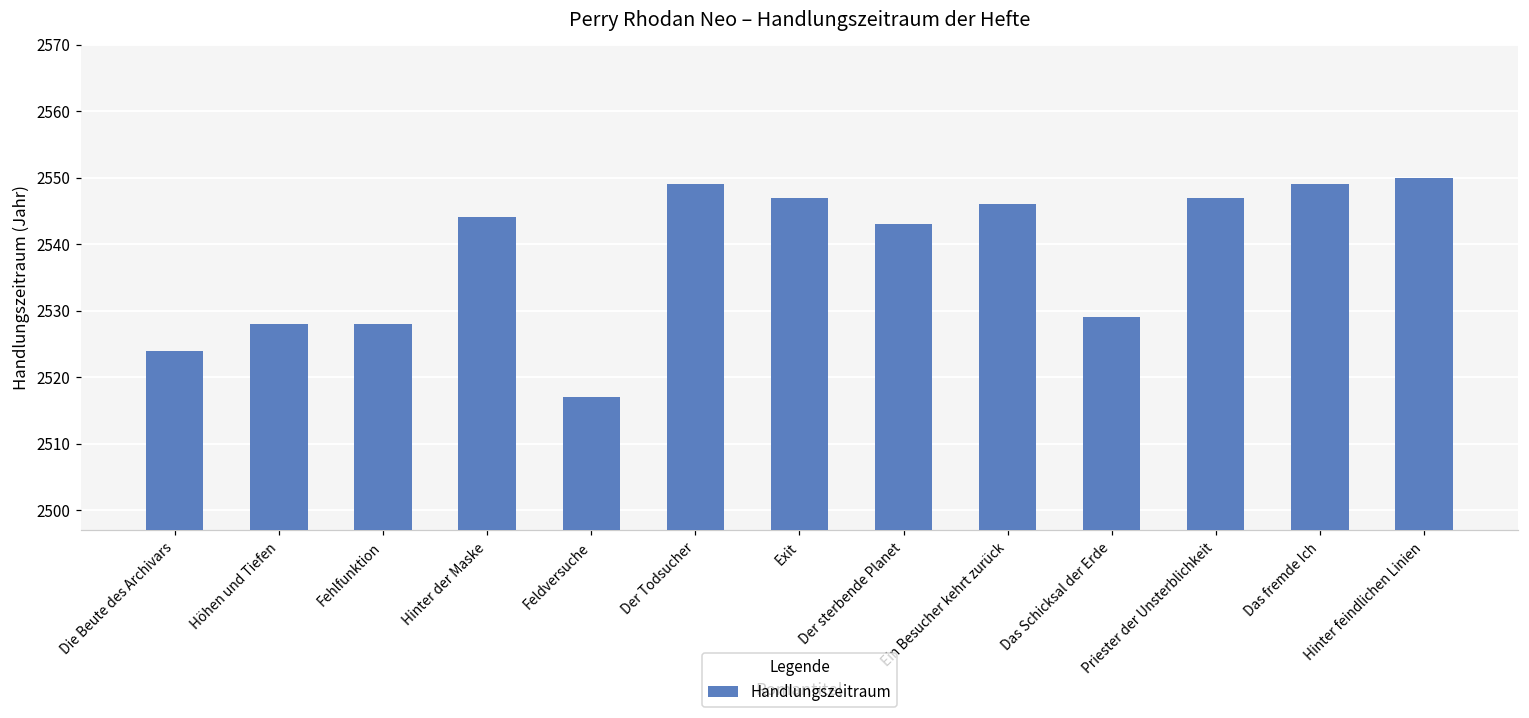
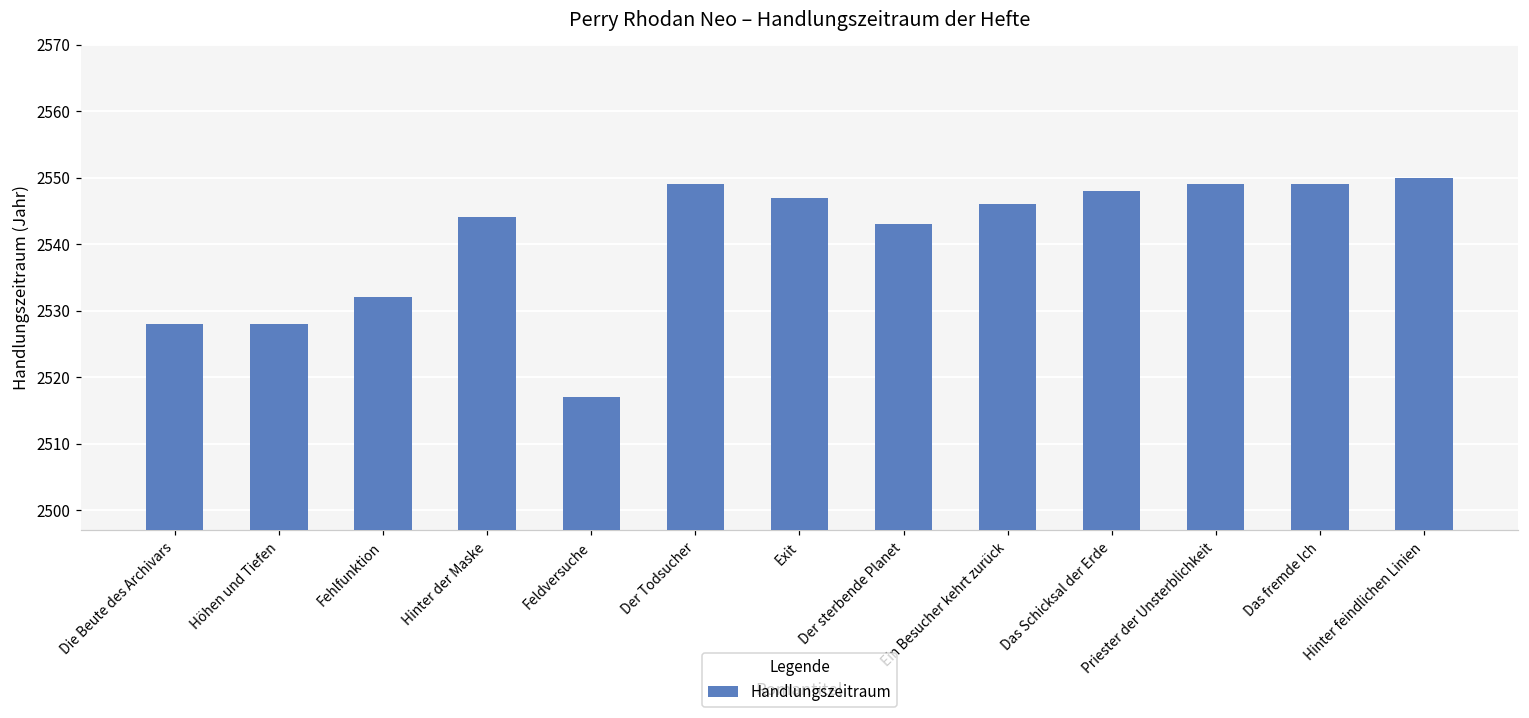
Die Beute des Archivars: 2524 -> 2528
Fehlfunktion: 2528 -> 2532
Das Schicksal der Erde: 2529 -> 2548
Priester der Unsterblichkeit: 2547 -> 2549
